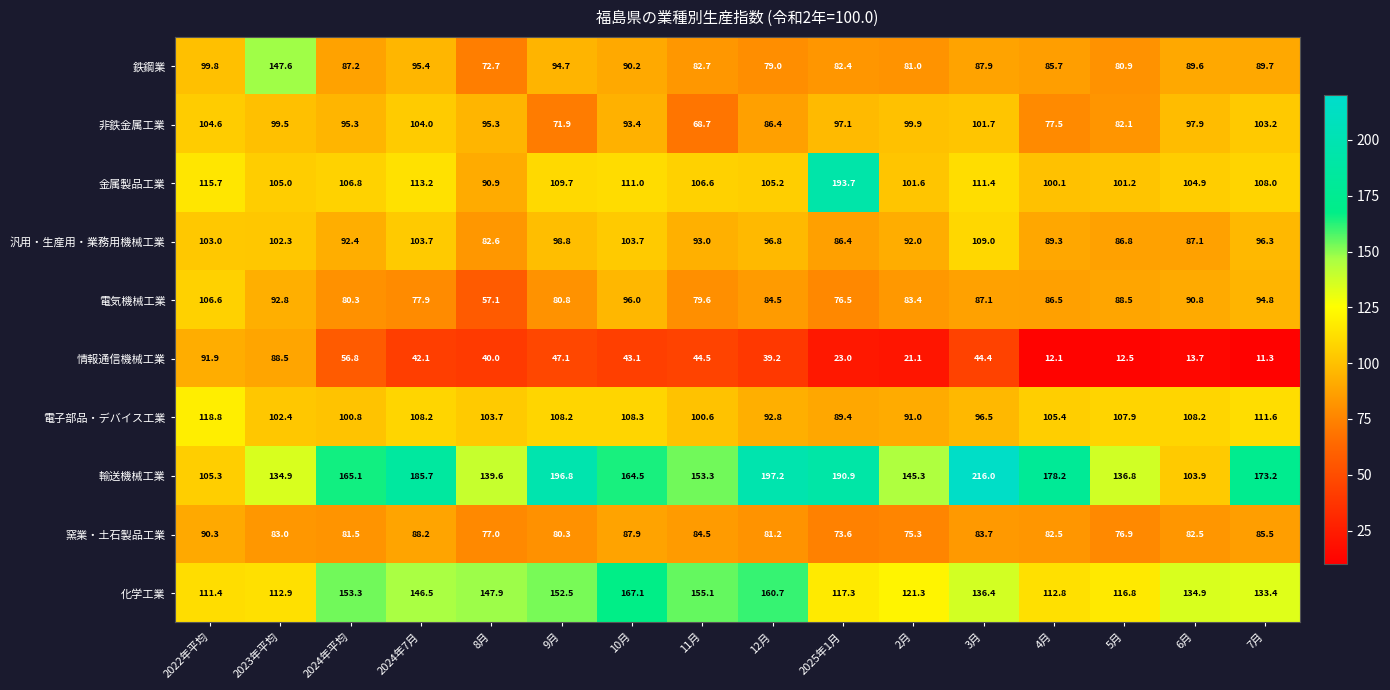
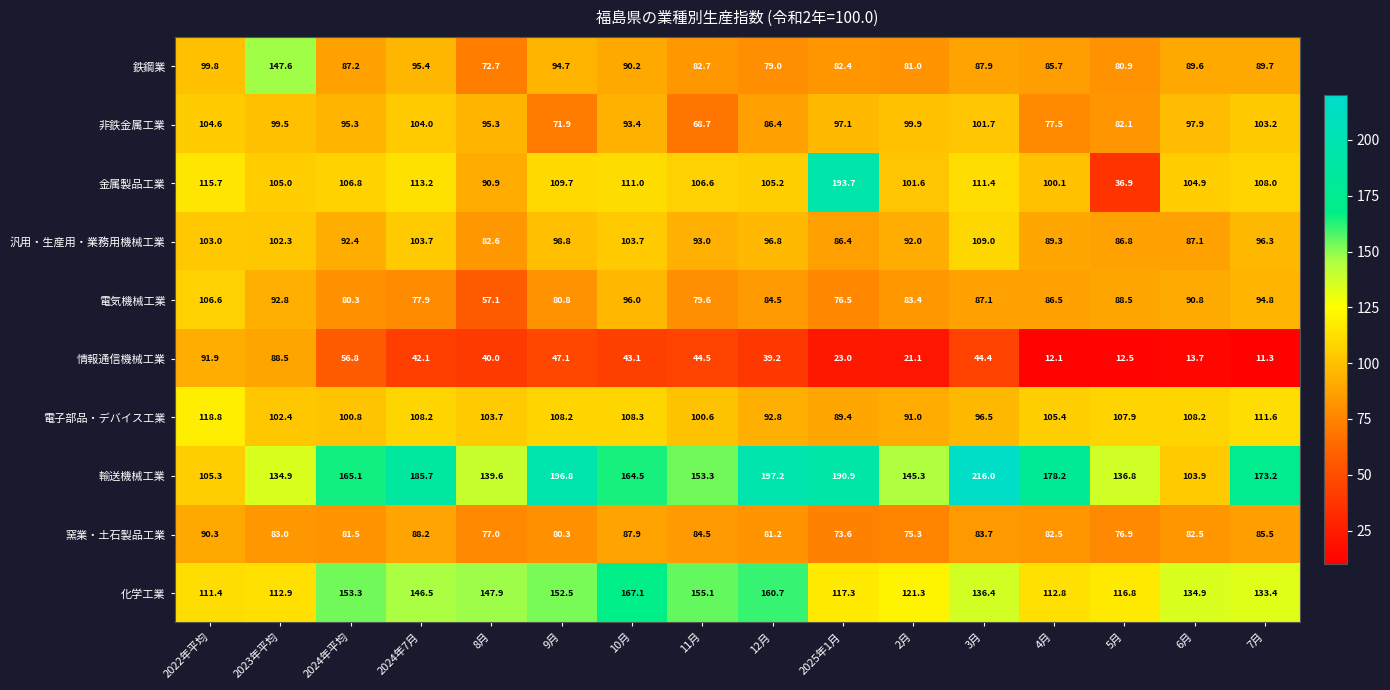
金属製品工業, 5月: 101.2 -> 36.9
